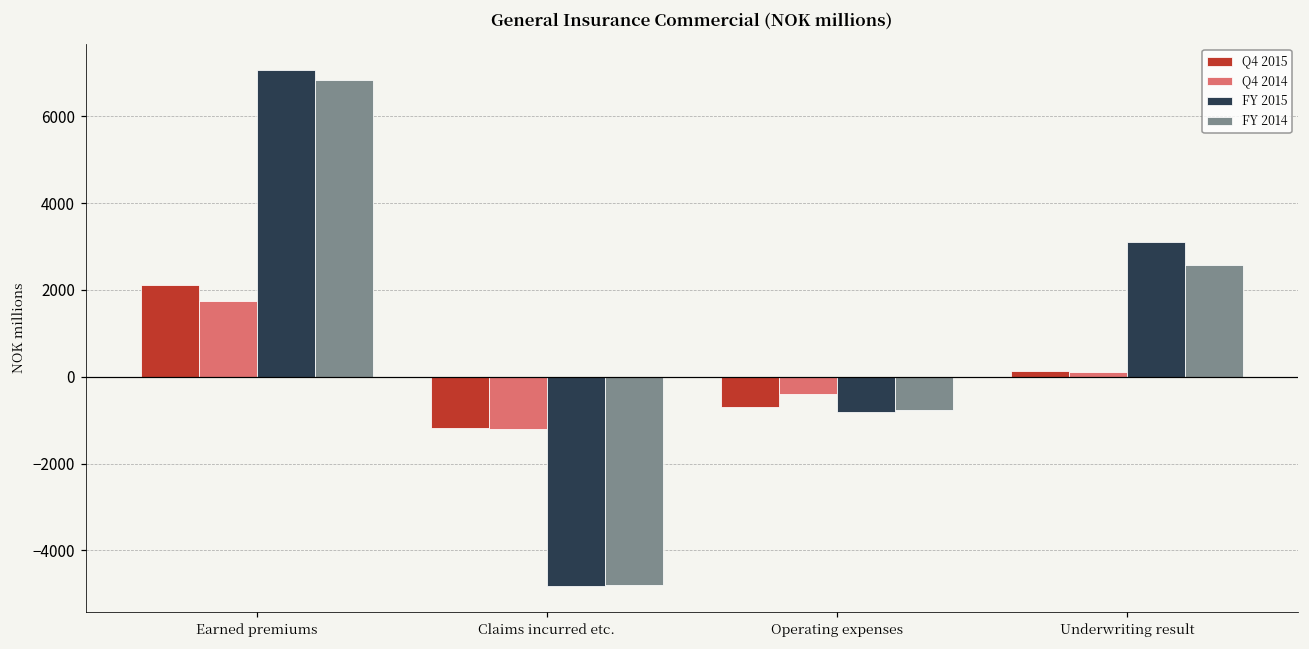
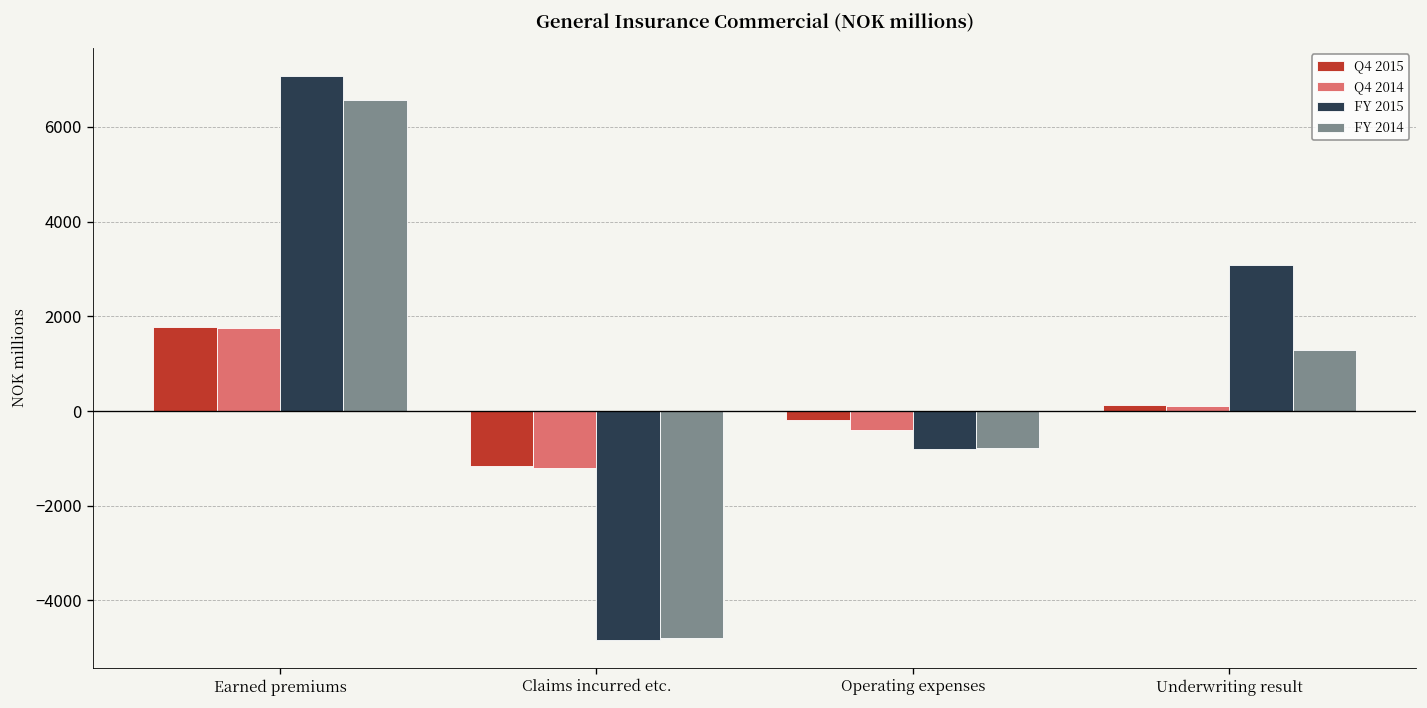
Q4 2015, Earned premiums: 2100 -> 1800
FY 2014, Earned premiums: 6800 -> 6600
Q4 2015, Operating expenses: -700 -> -200
FY 2014, Underwriting result: 2600 -> 1300
